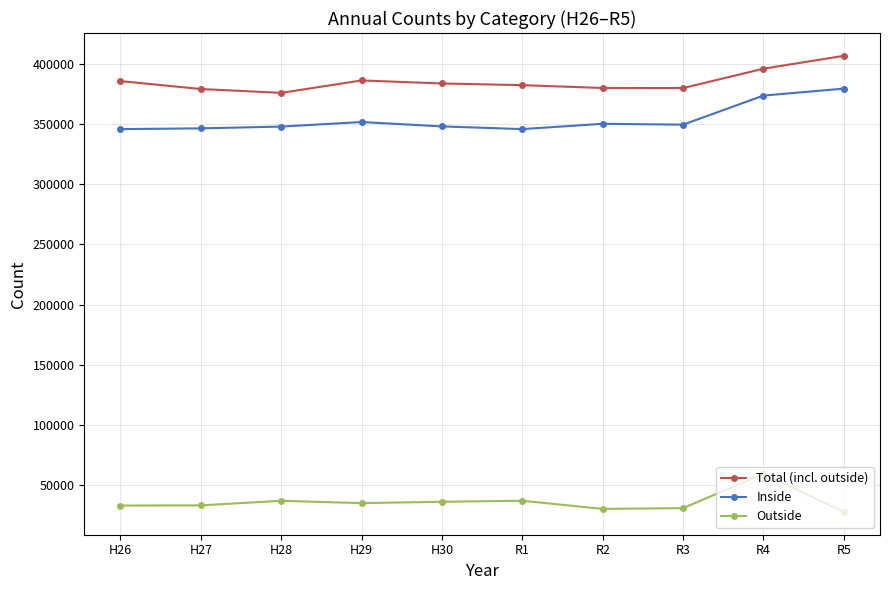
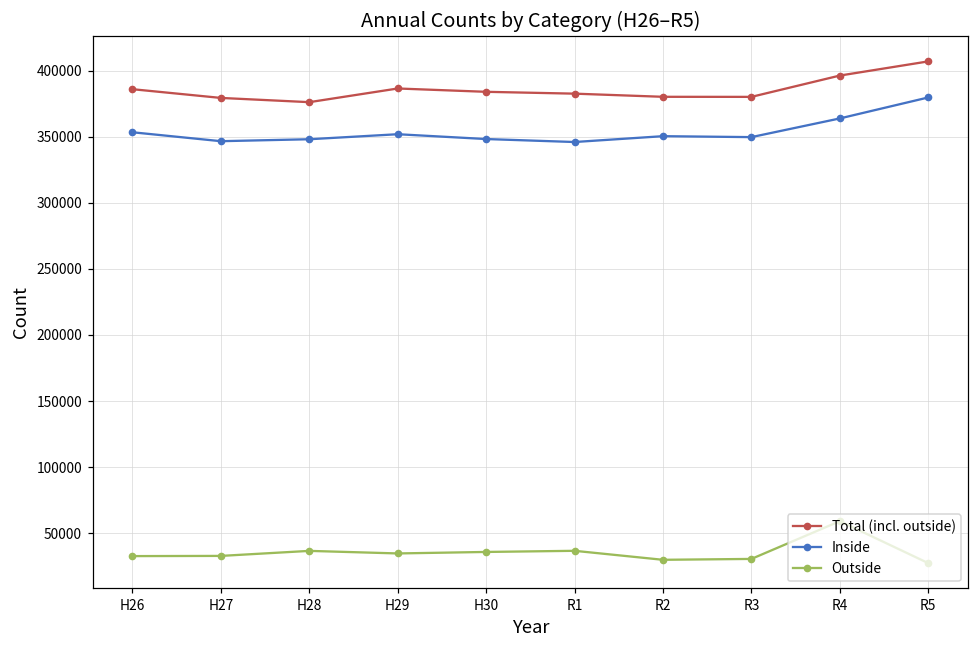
Inside, H26: 346000 -> 353000
Inside, R4: 374000 -> 364000
